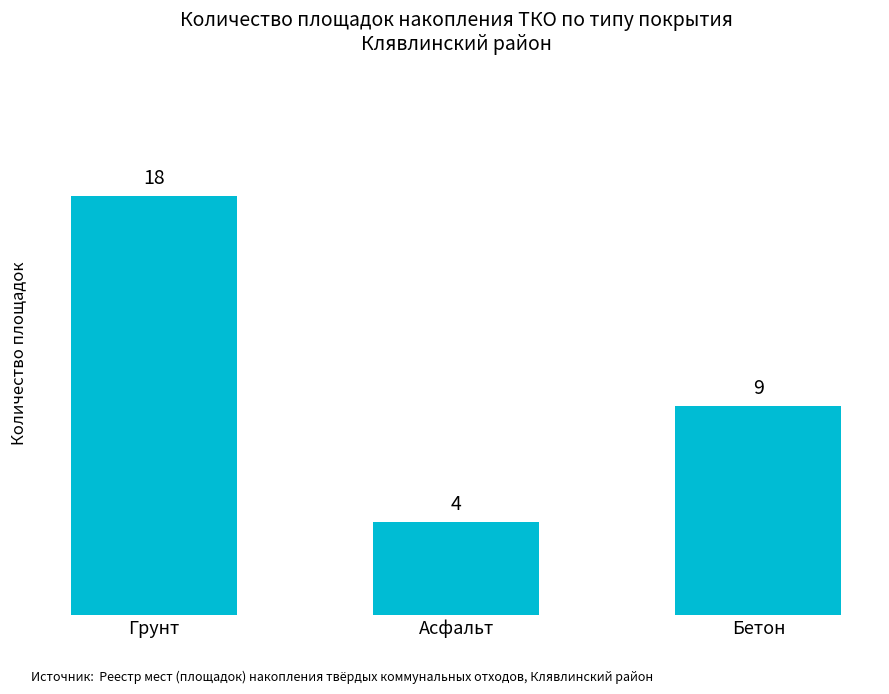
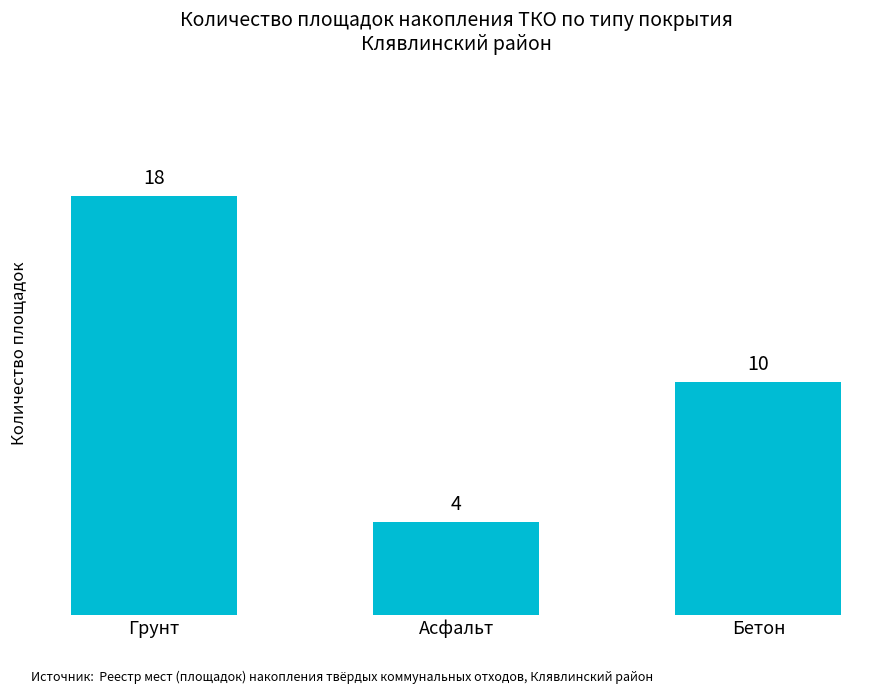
Бетон: 9 -> 10
